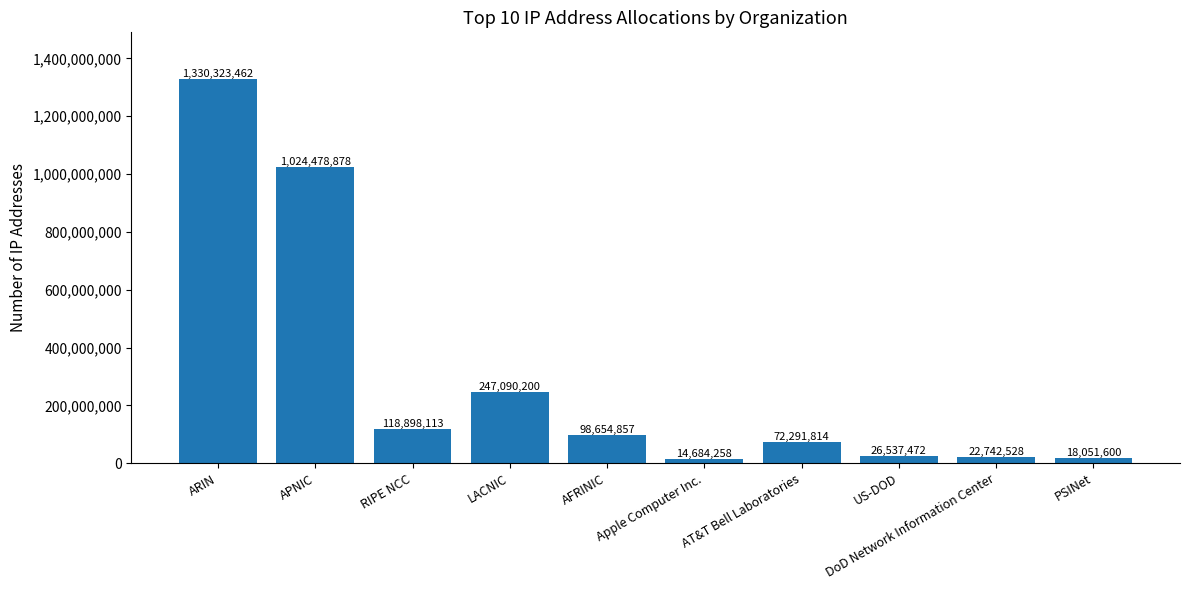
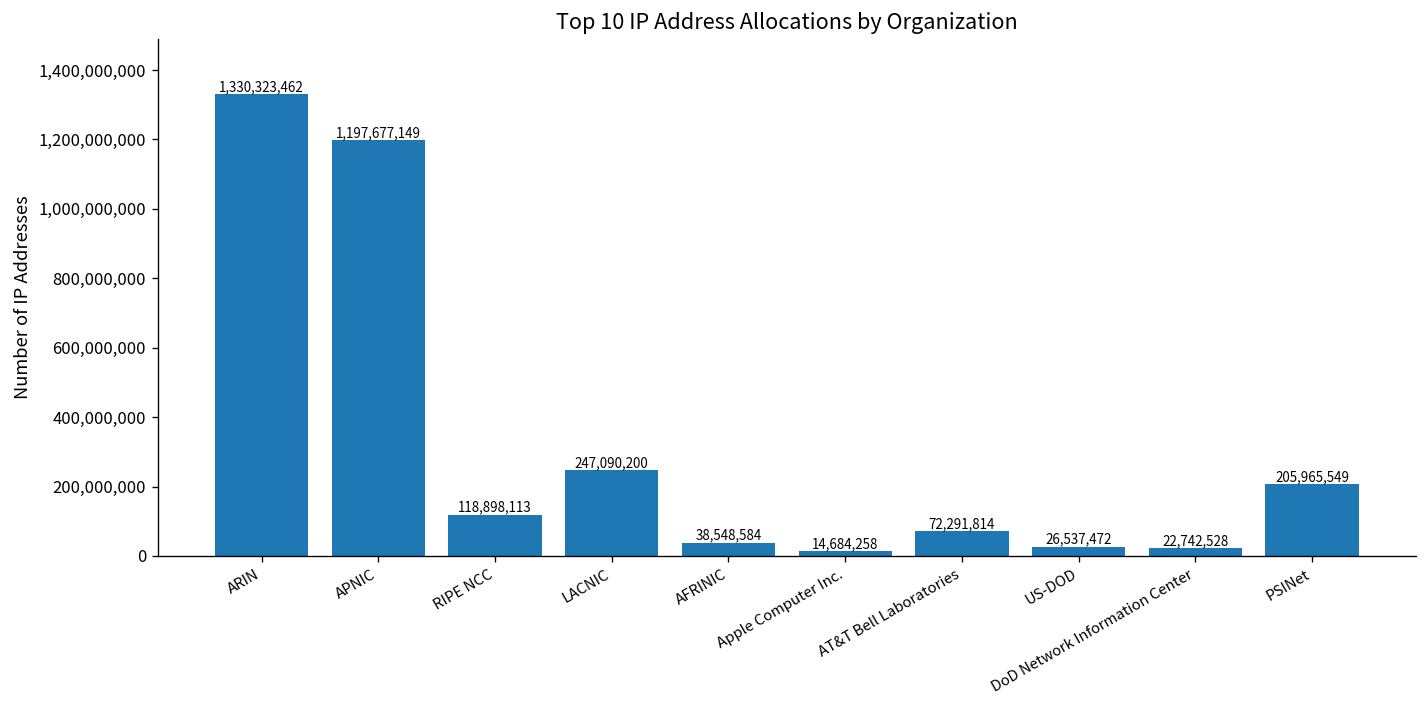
APNIC: 1,024,478,878 -> 1,197,677,149
AFRINIC: 98,654,857 -> 38,548,584
PSINet: 18,051,600 -> 205,965,549
